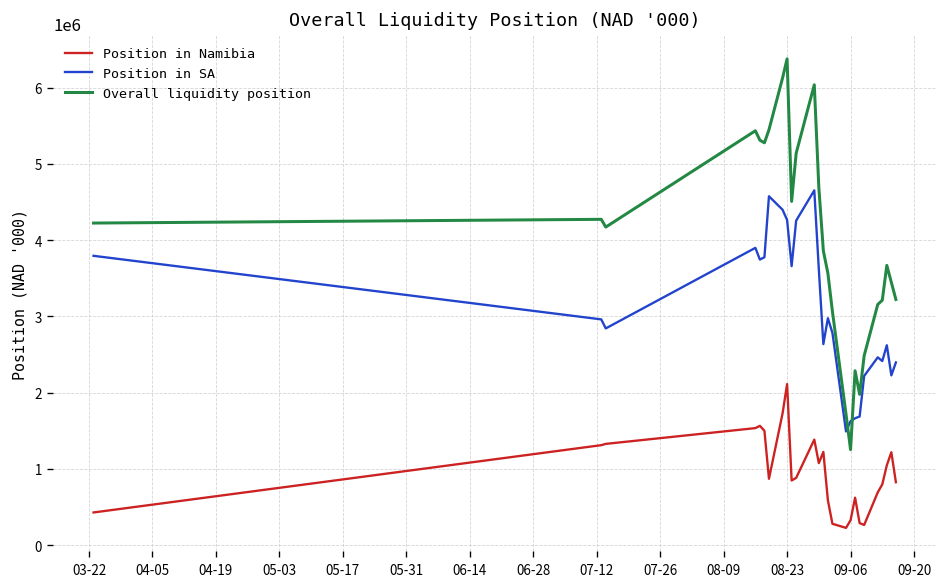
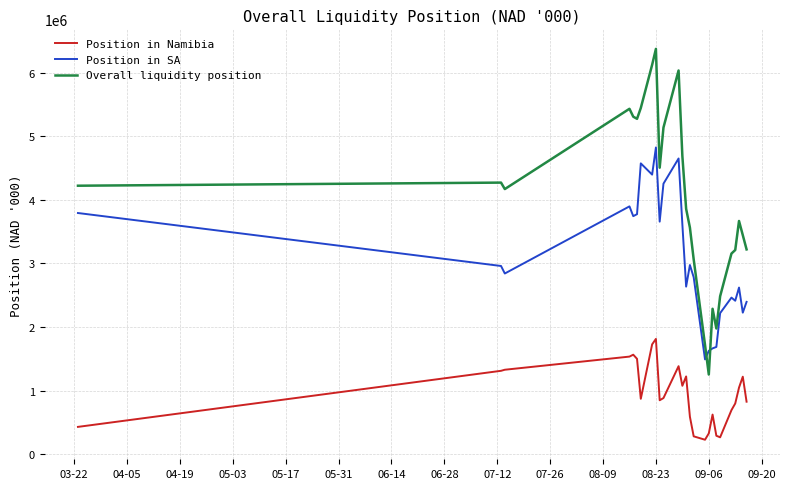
Position in Namibia, 08-23: 2100000 -> 1800000
Position in SA, 08-23: 4300000 -> 4800000
